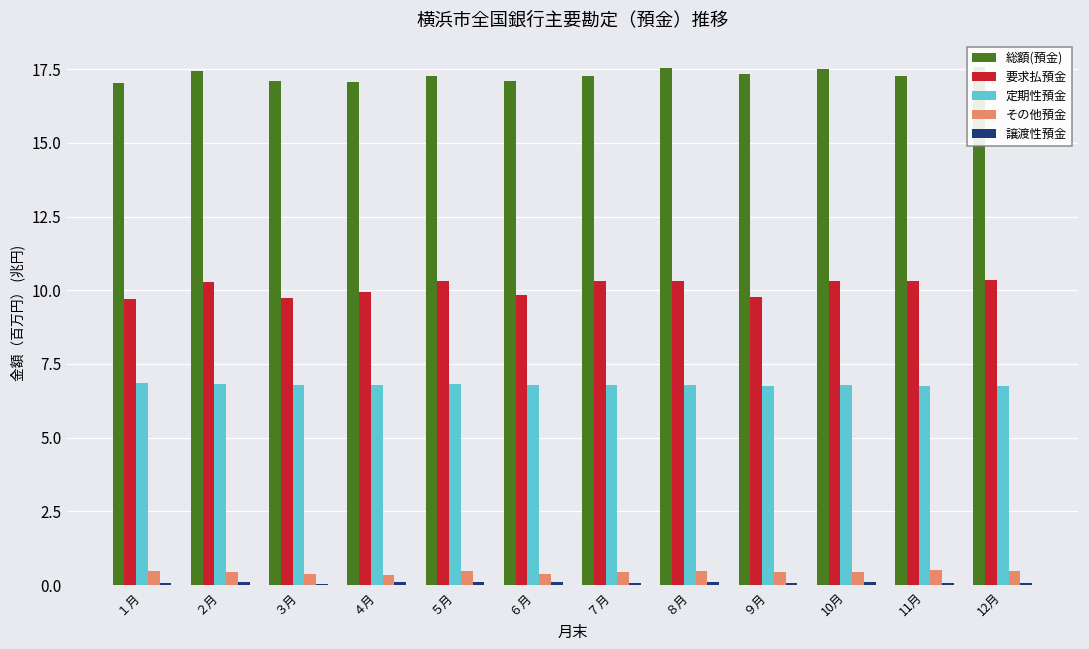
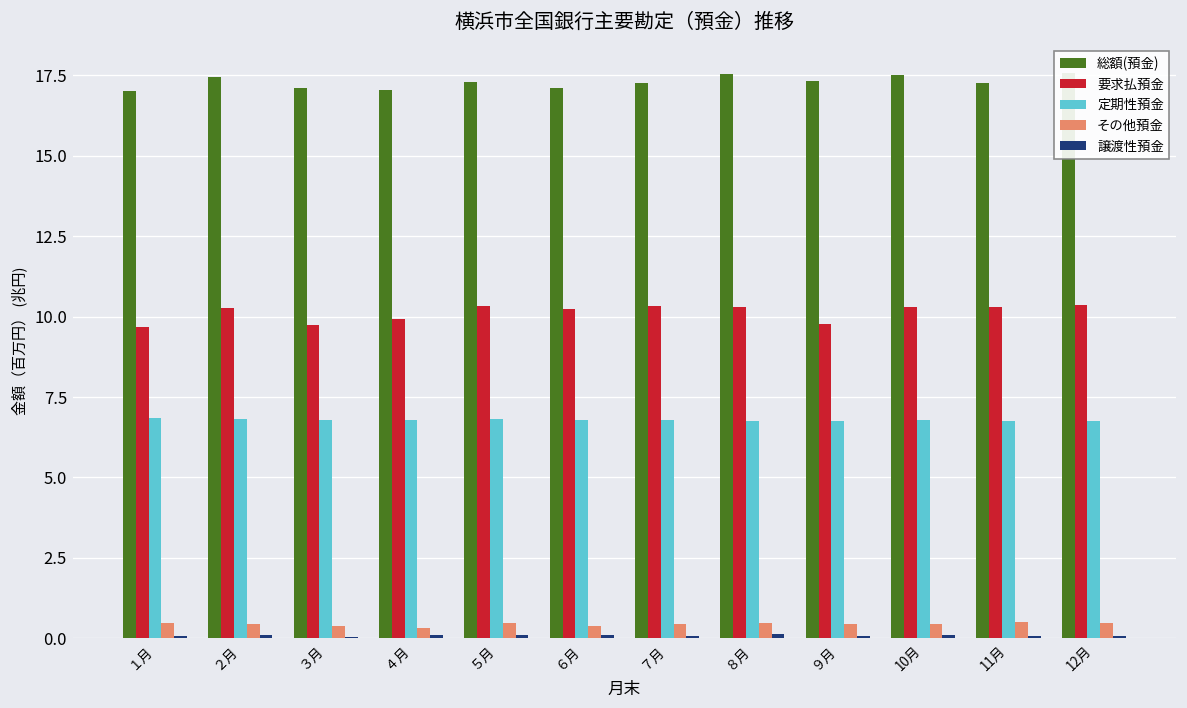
要求払預金, ６月: 9.8 -> 10.2
